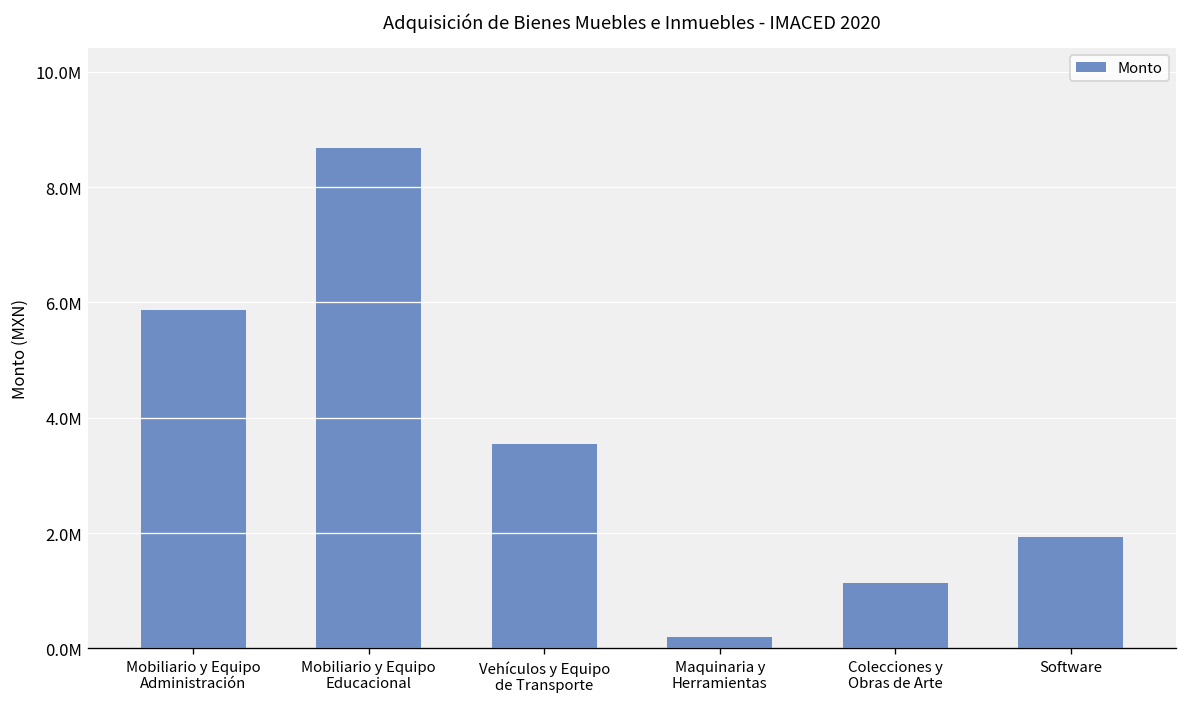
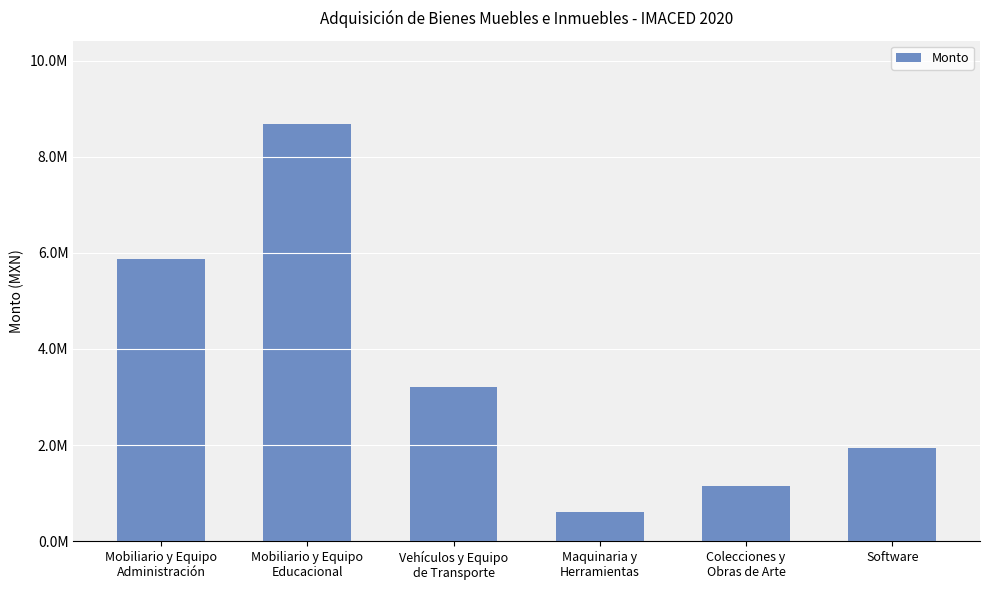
Vehículos y Equipo de Transporte: 3500000 -> 3200000
Maquinaria y Herramientas: 200000 -> 600000
